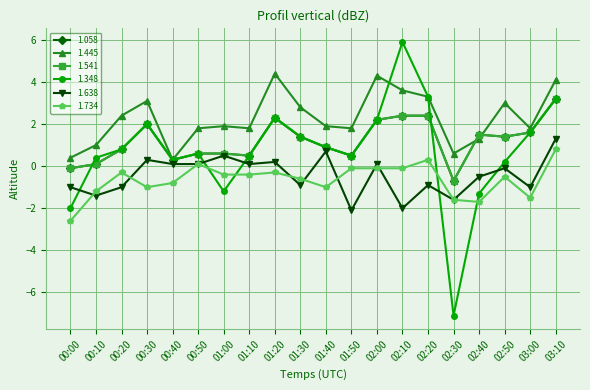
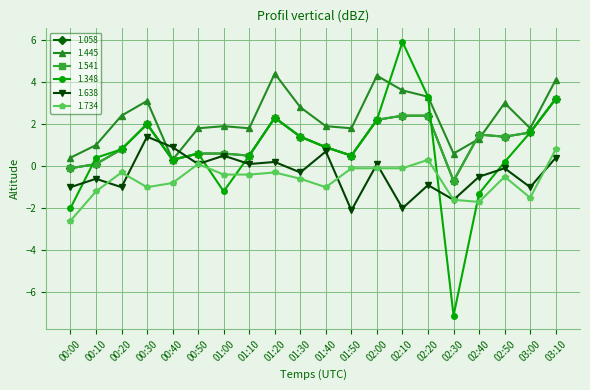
1.638, 00:10: -1.4 -> -0.6
1.638, 00:30: 0.3 -> 1.4
1.638, 00:40: 0.1 -> 0.9
1.638, 01:30: -0.9 -> -0.3
1.638, 03:10: 1.3 -> 0.4
